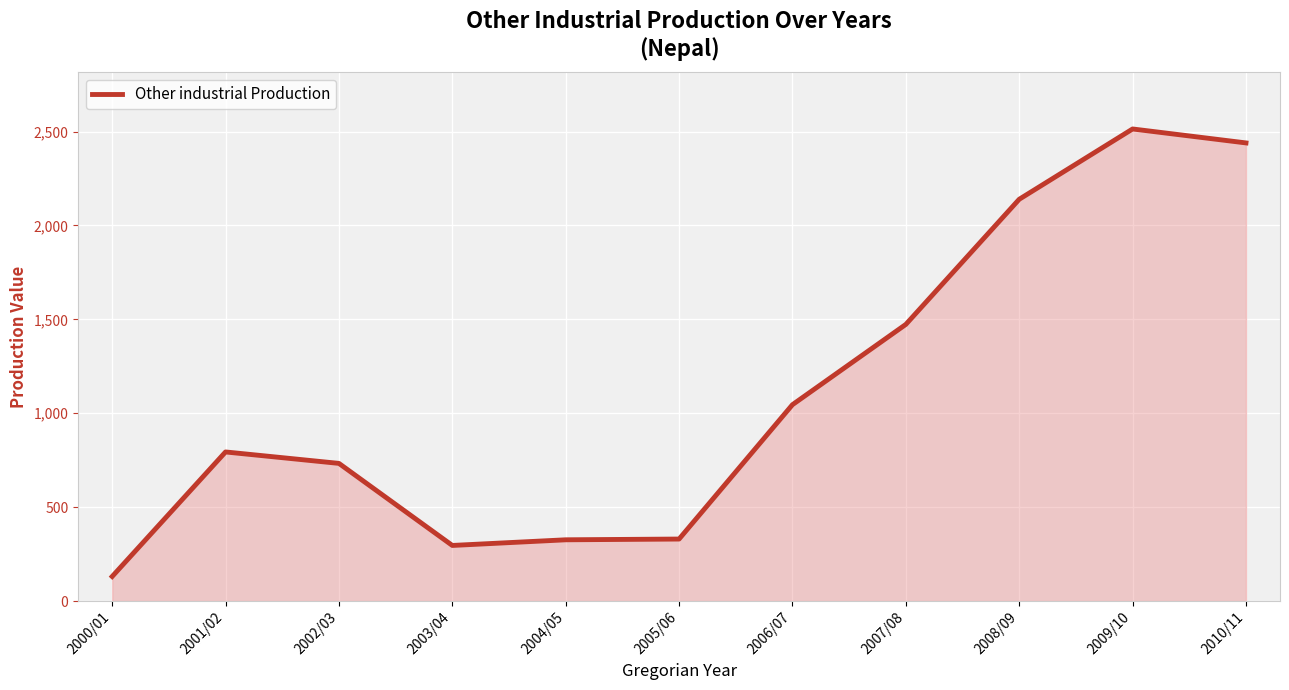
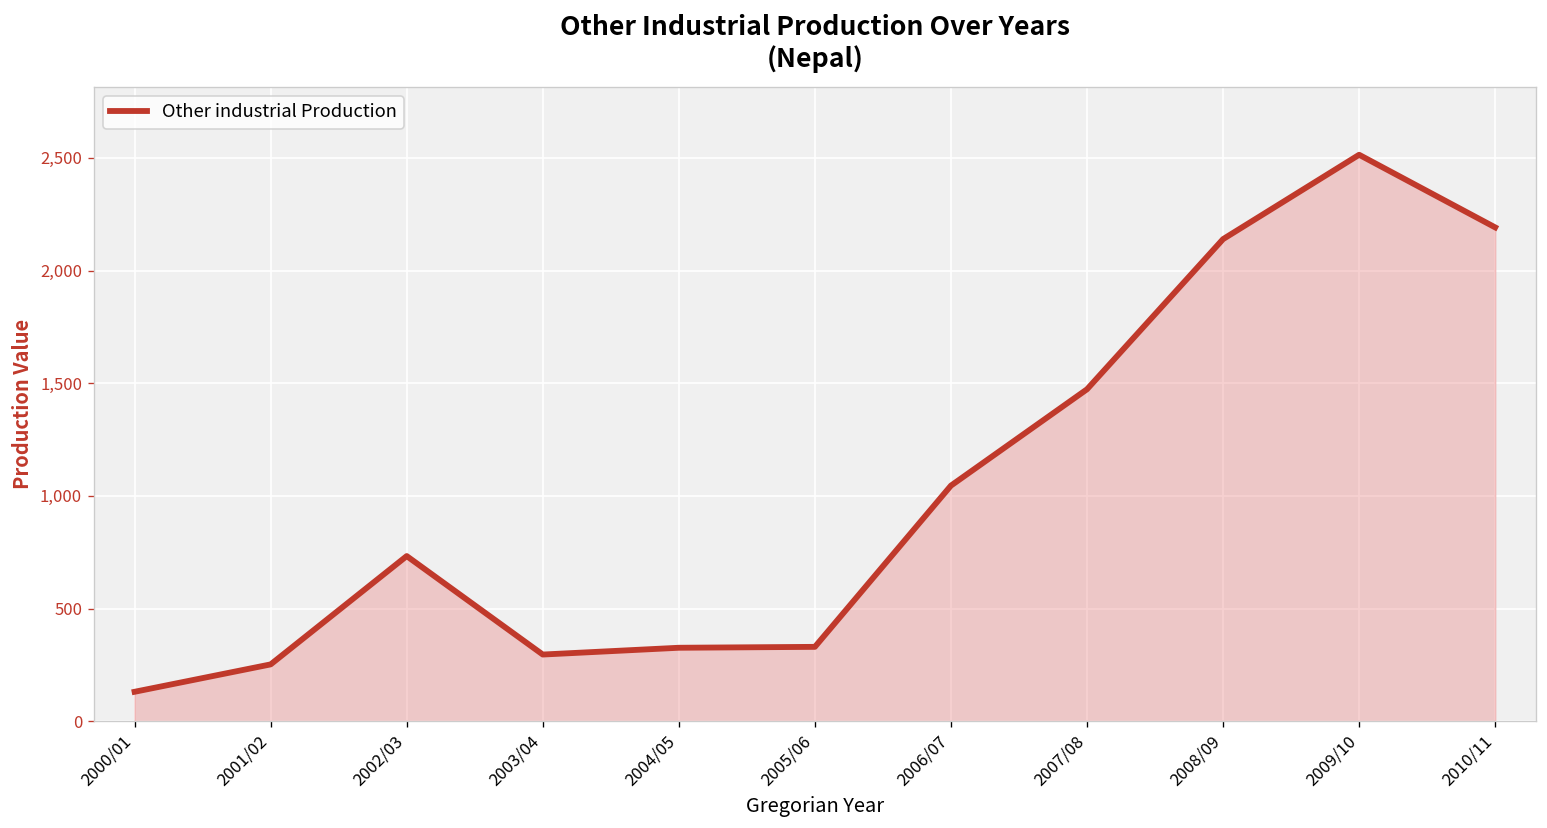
2001/02: 790 -> 250
2010/11: 2,440 -> 2,190
